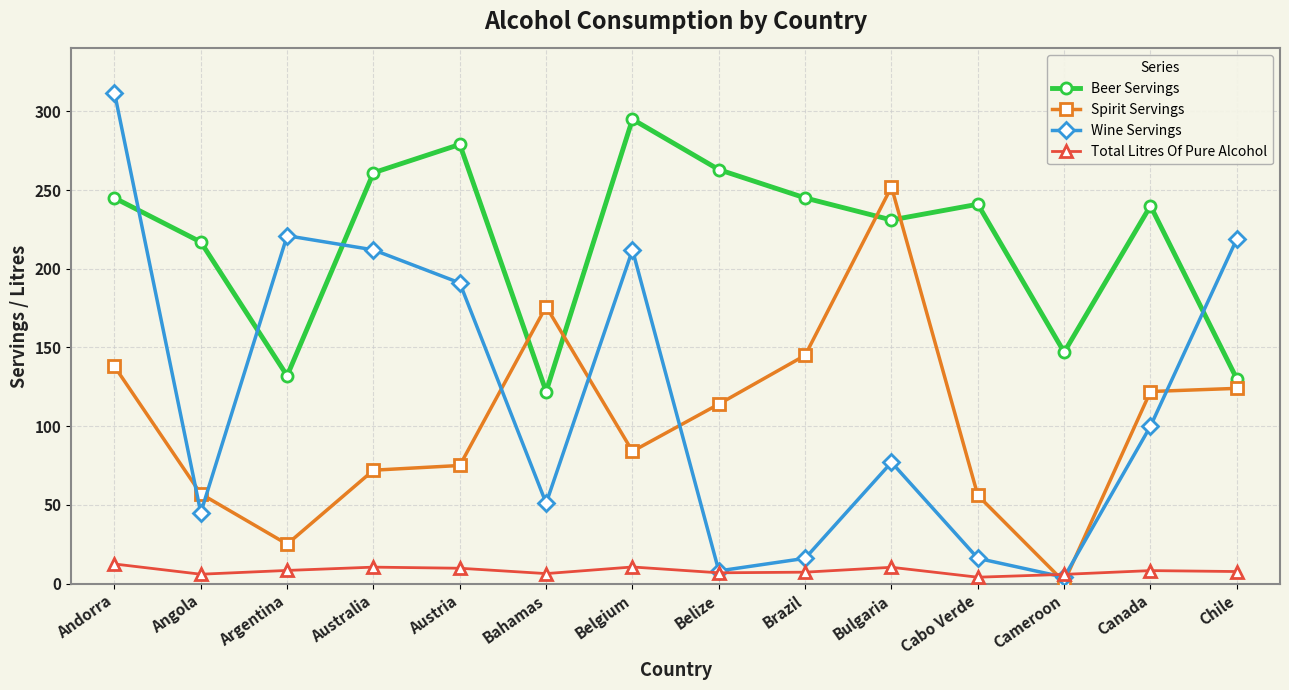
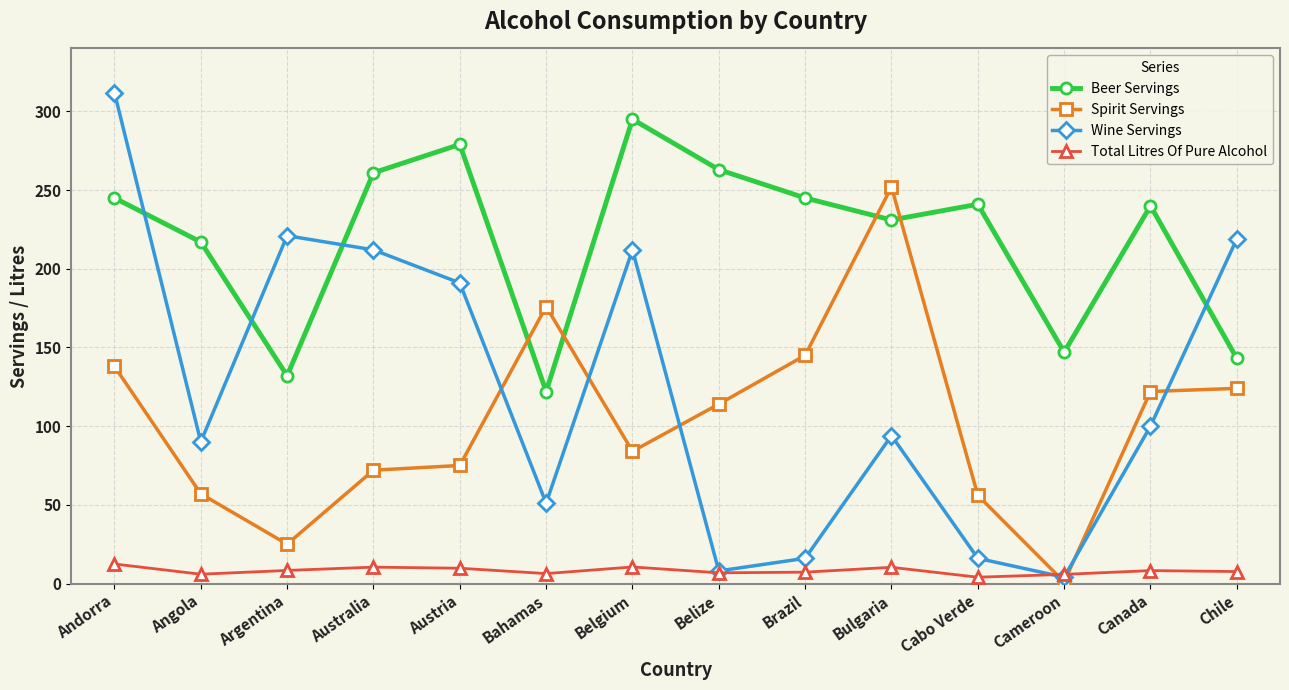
Wine Servings, Angola: 45 -> 90
Wine Servings, Bulgaria: 77 -> 94
Beer Servings, Chile: 130 -> 143
